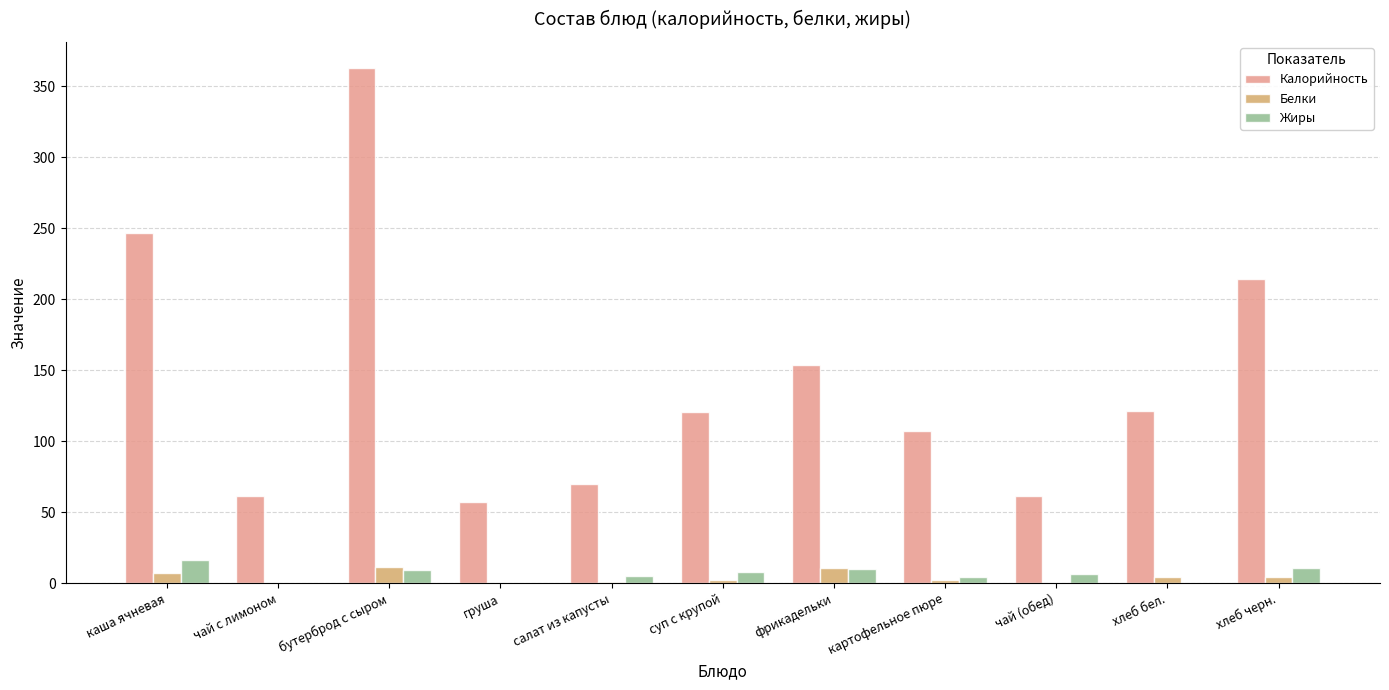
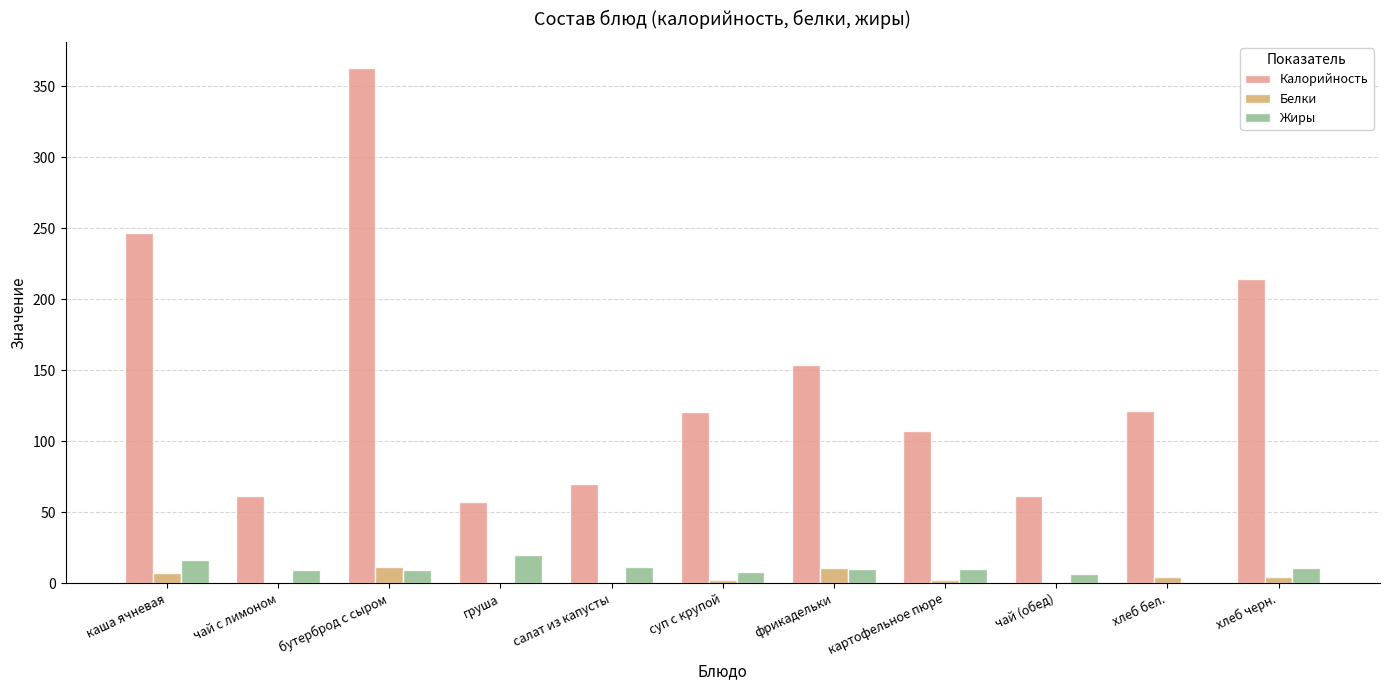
Жиры, чай с лимоном: 0 -> 9
Жиры, груша: 0 -> 20
Жиры, салат из капусты: 5 -> 11
Жиры, картофельное пюре: 4 -> 10
